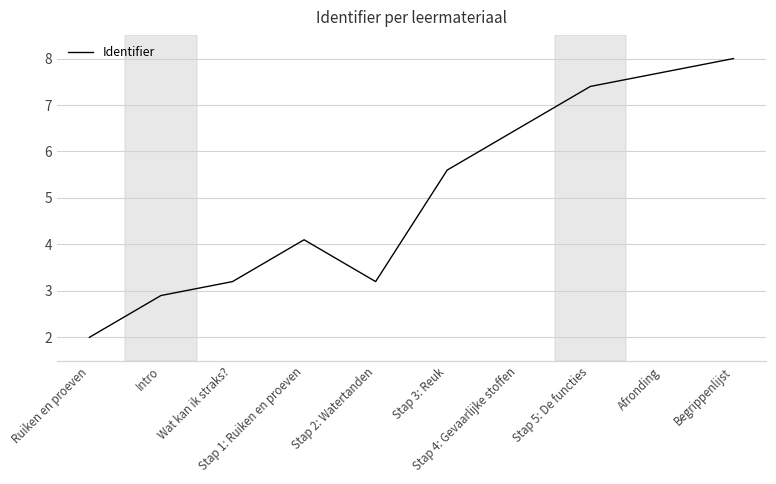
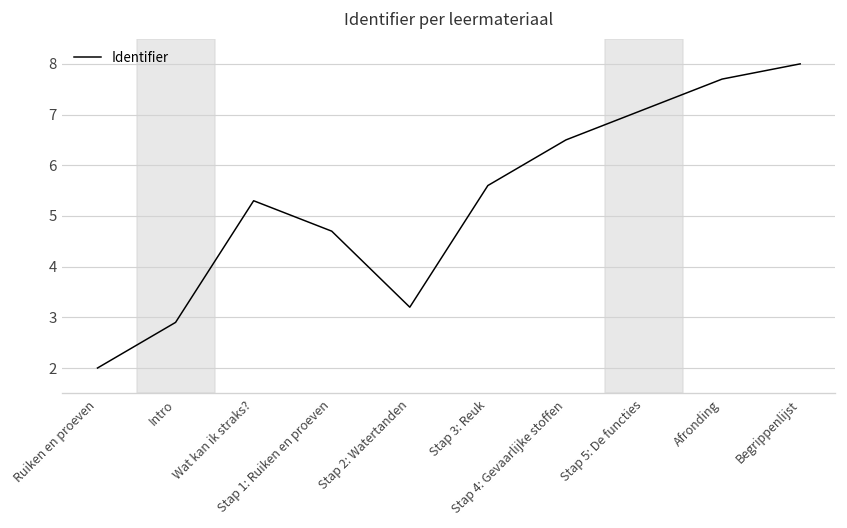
Wat kan ik straks?: 3.2 -> 5.3
Stap 1: Ruiken en proeven: 4.1 -> 4.7
Stap 5: De functies: 7.4 -> 7.1
